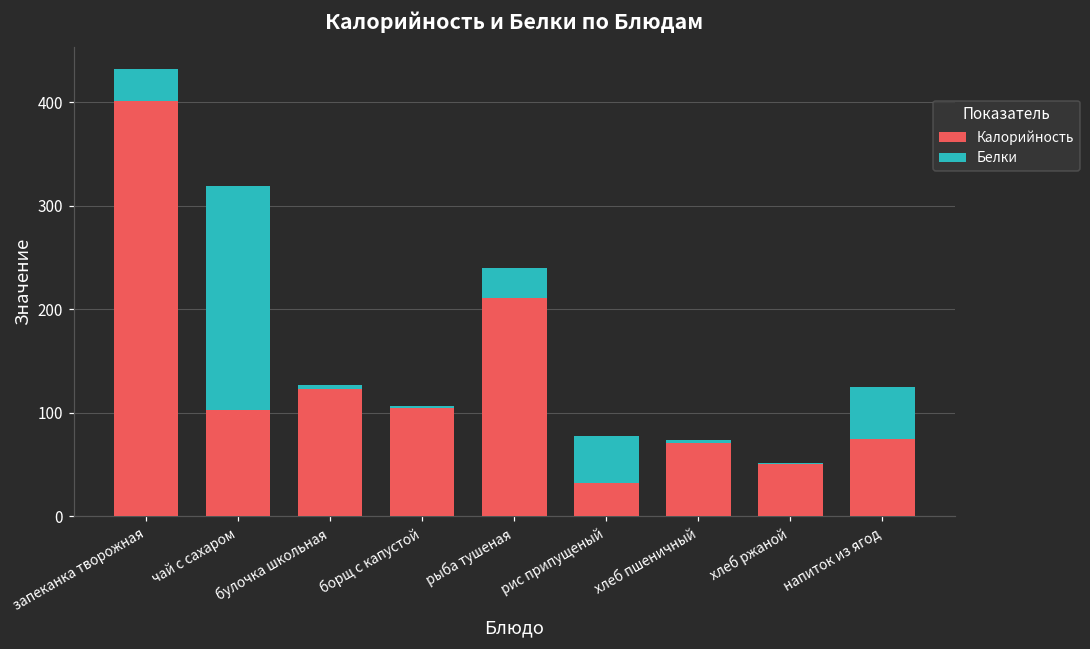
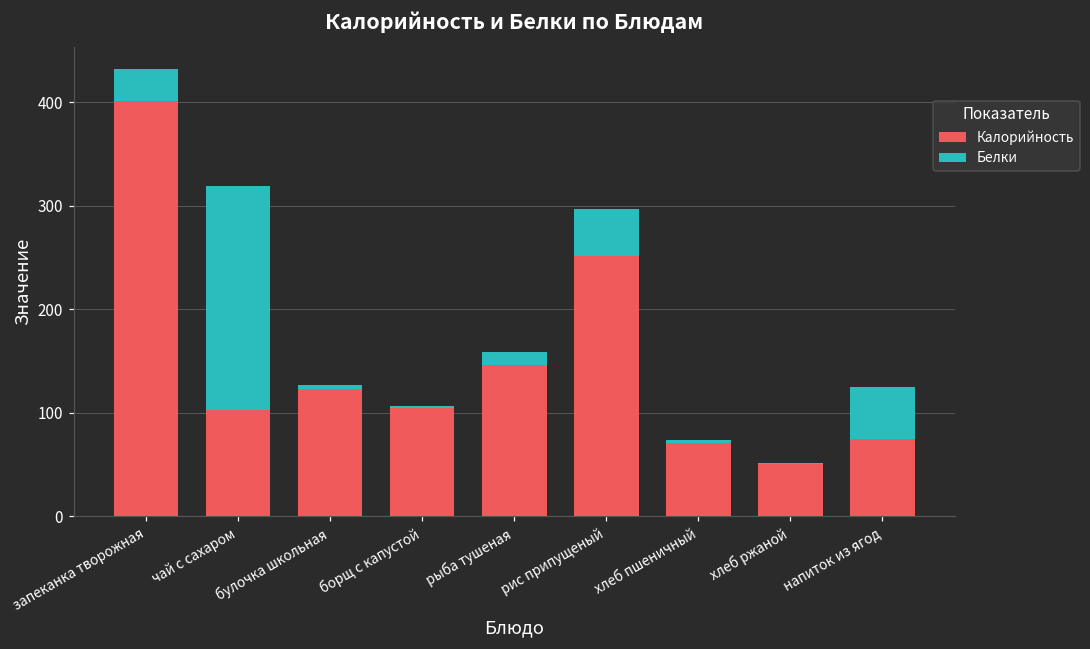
Калорийность, рыба тушеная: 210 -> 150
Белки, рыба тушеная: 30 -> 10
Калорийность, рис припущеный: 30 -> 250
